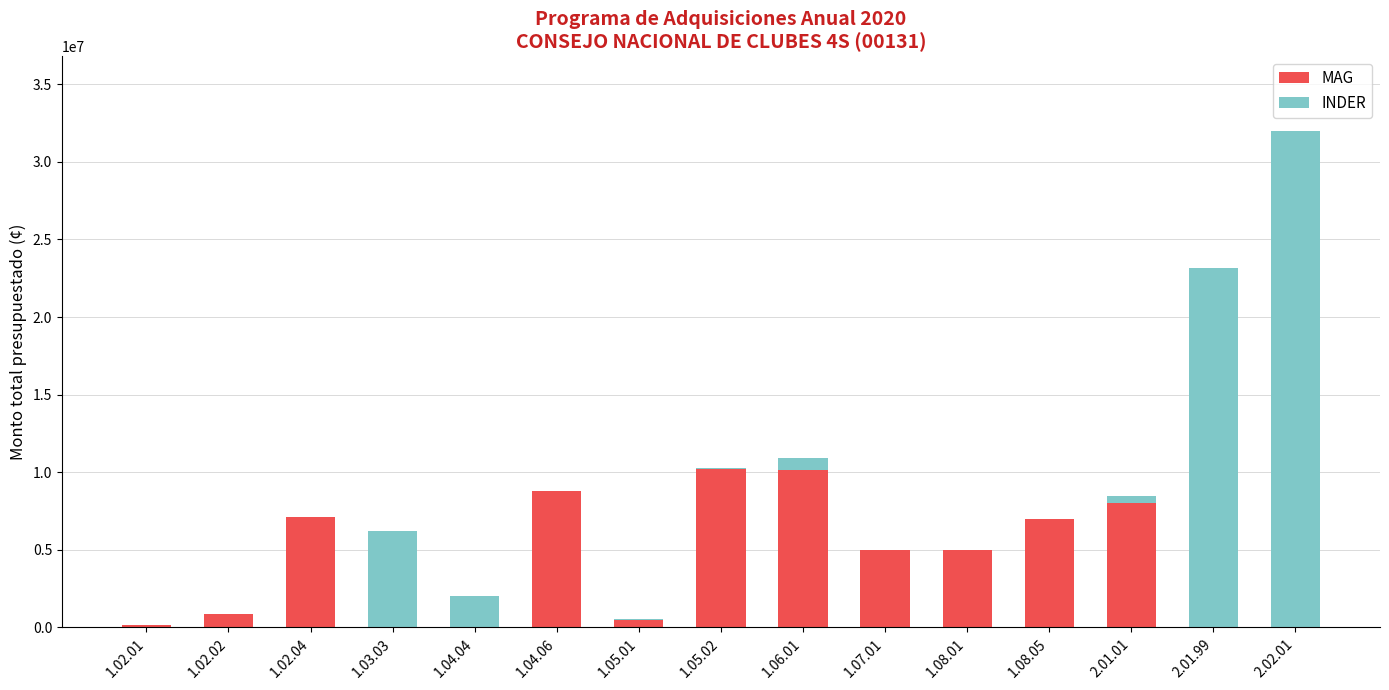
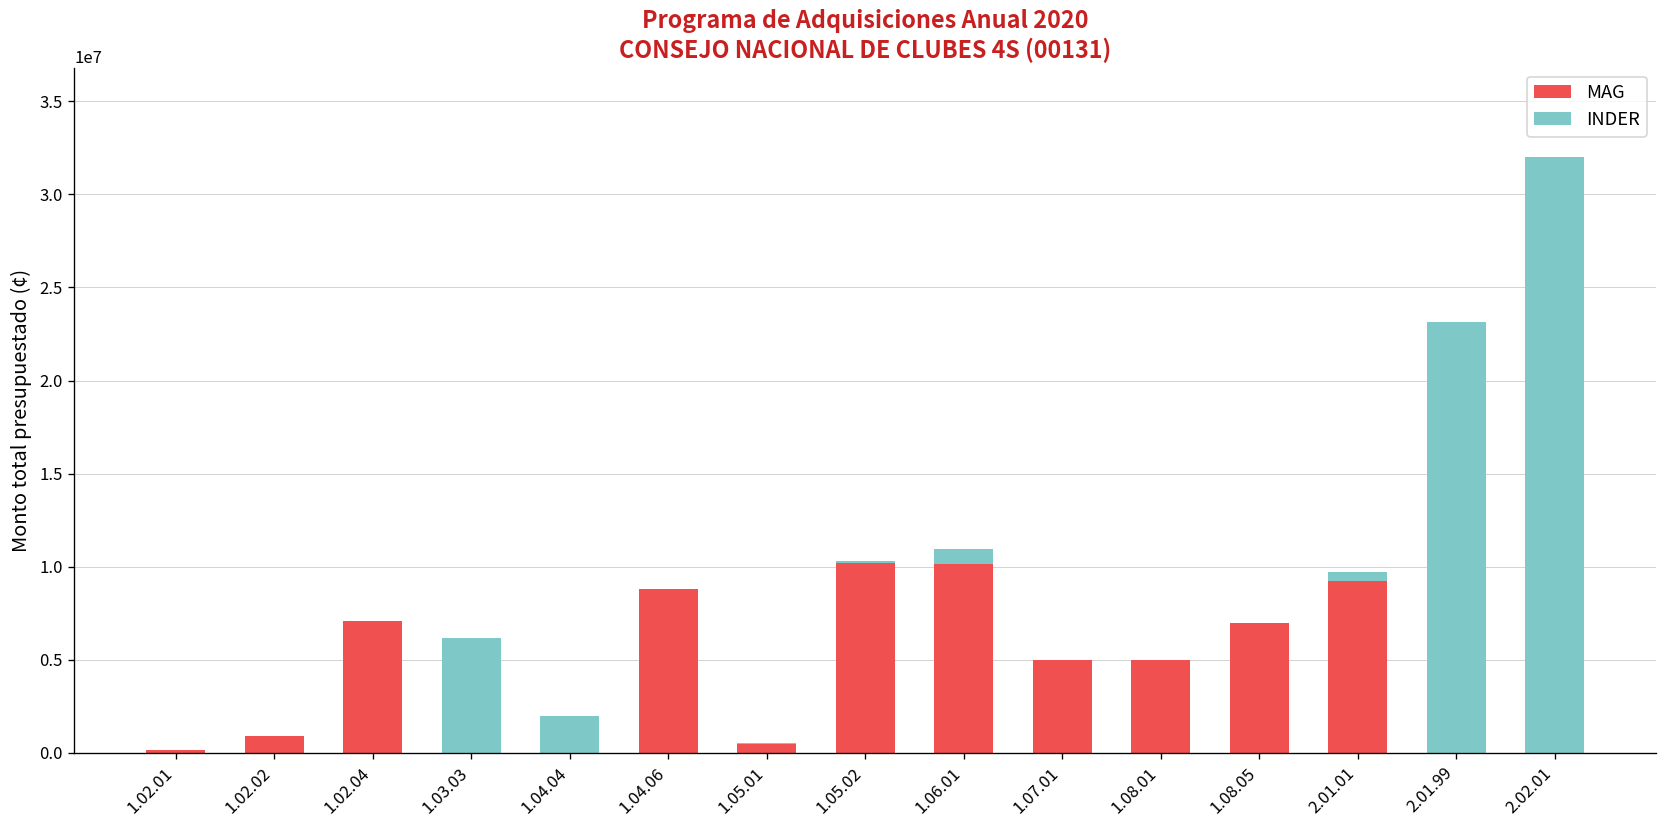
MAG, 2.01.01: 8000000 -> 9200000
